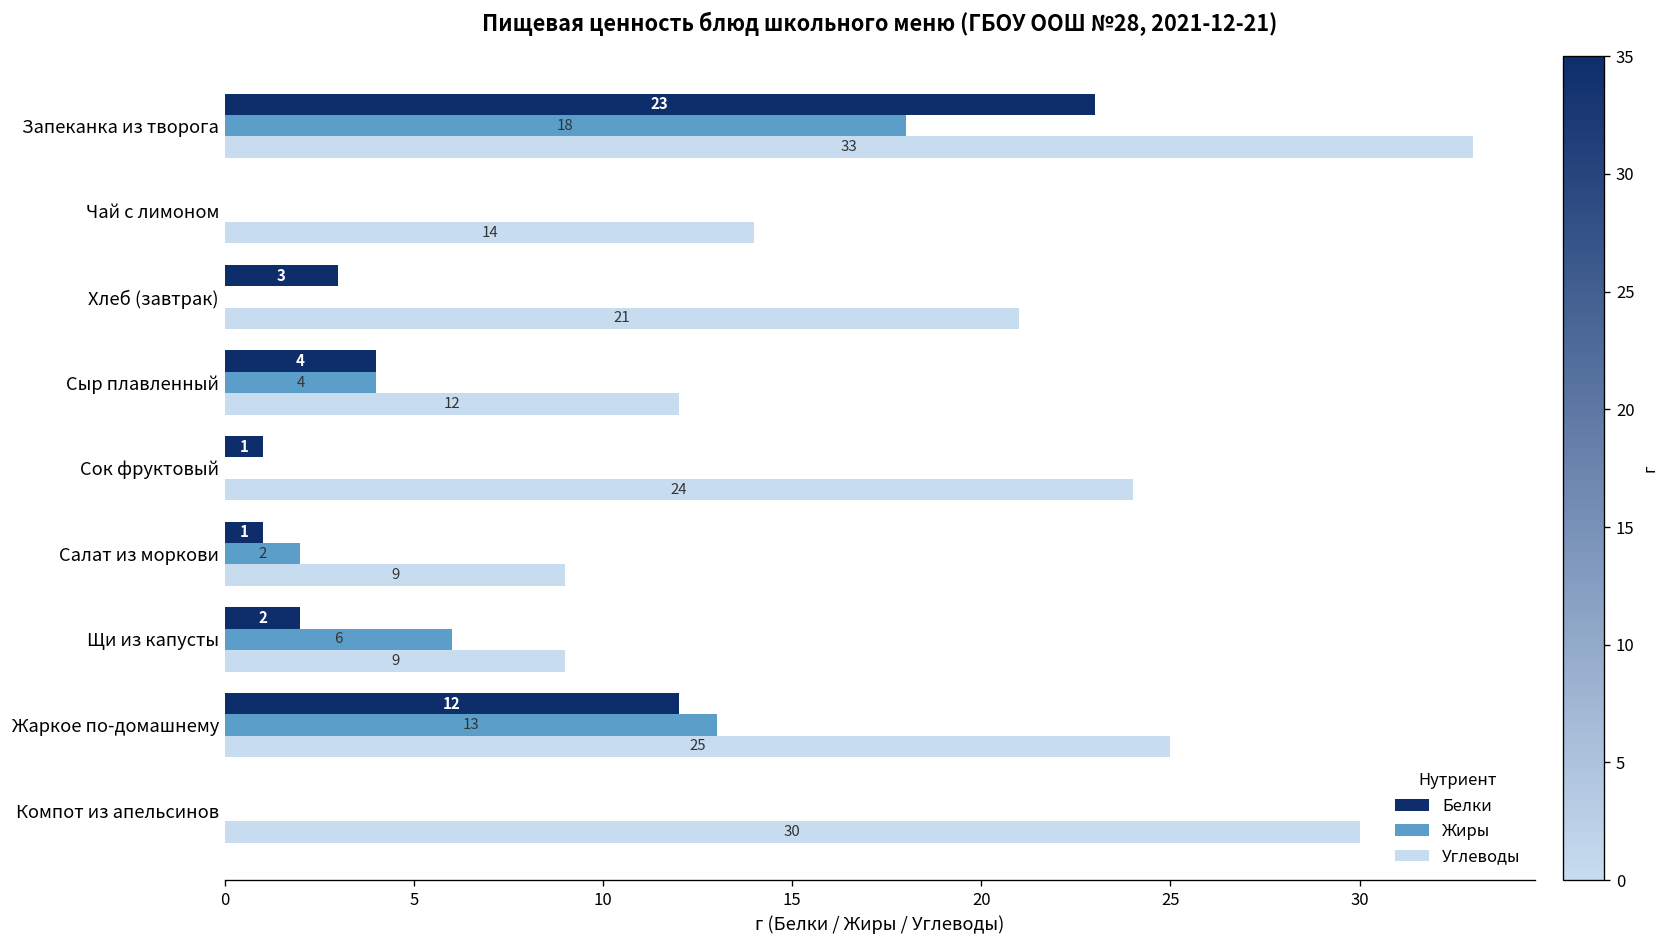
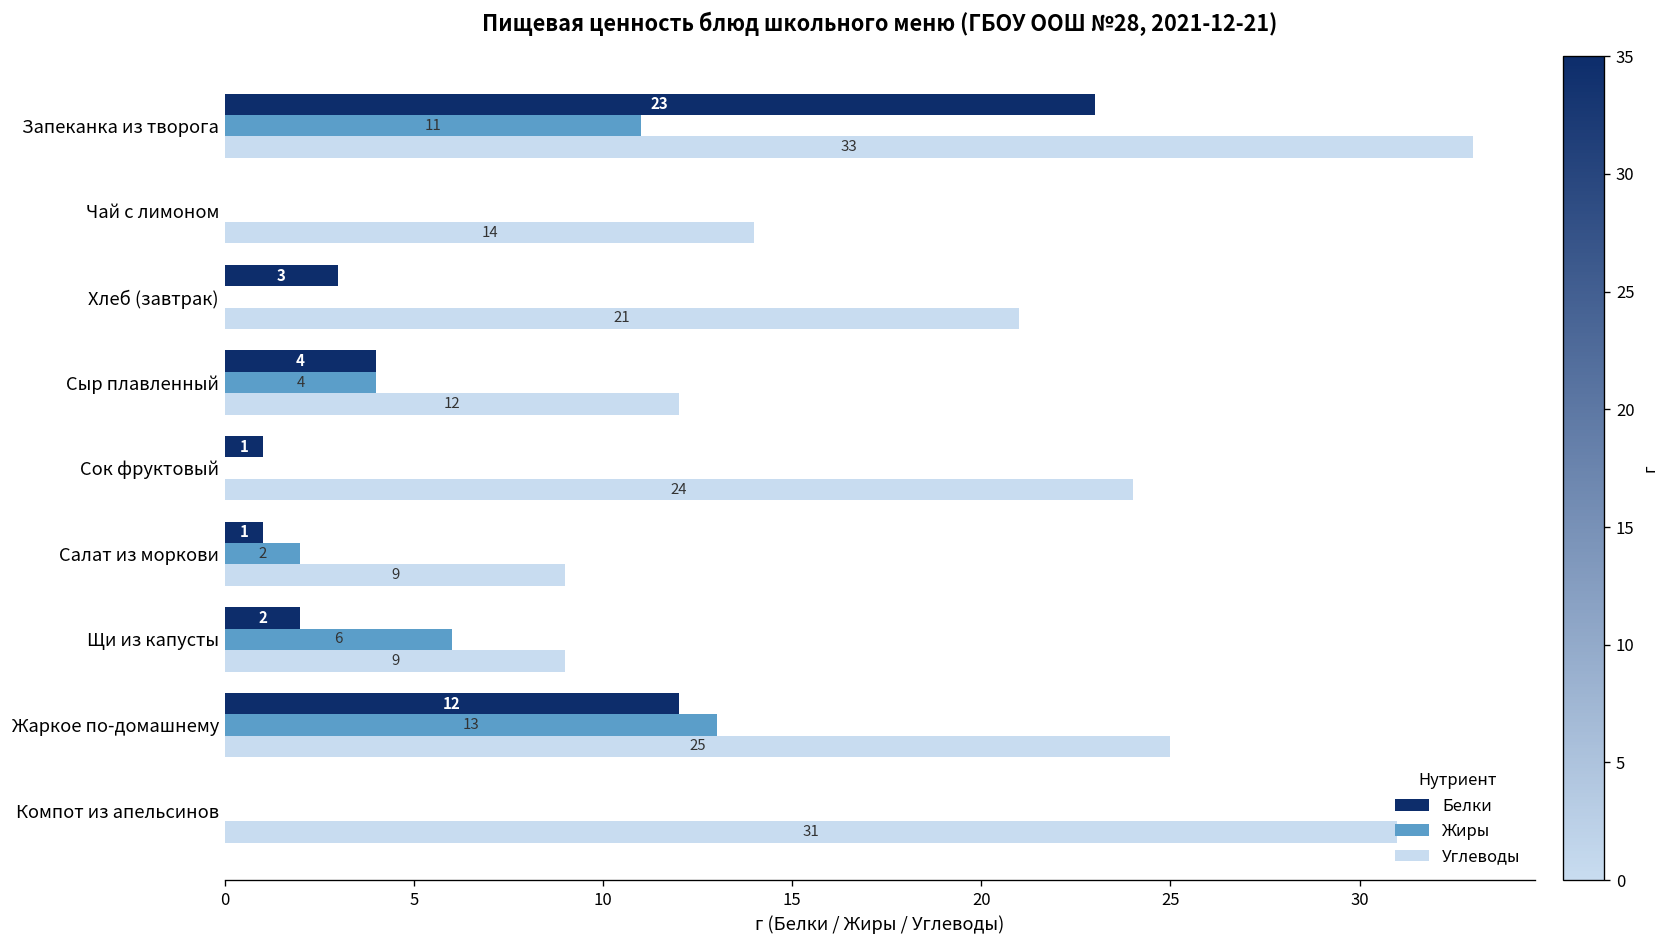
Жиры, Запеканка из творога: 18 -> 11
Углеводы, Компот из апельсинов: 30 -> 31
